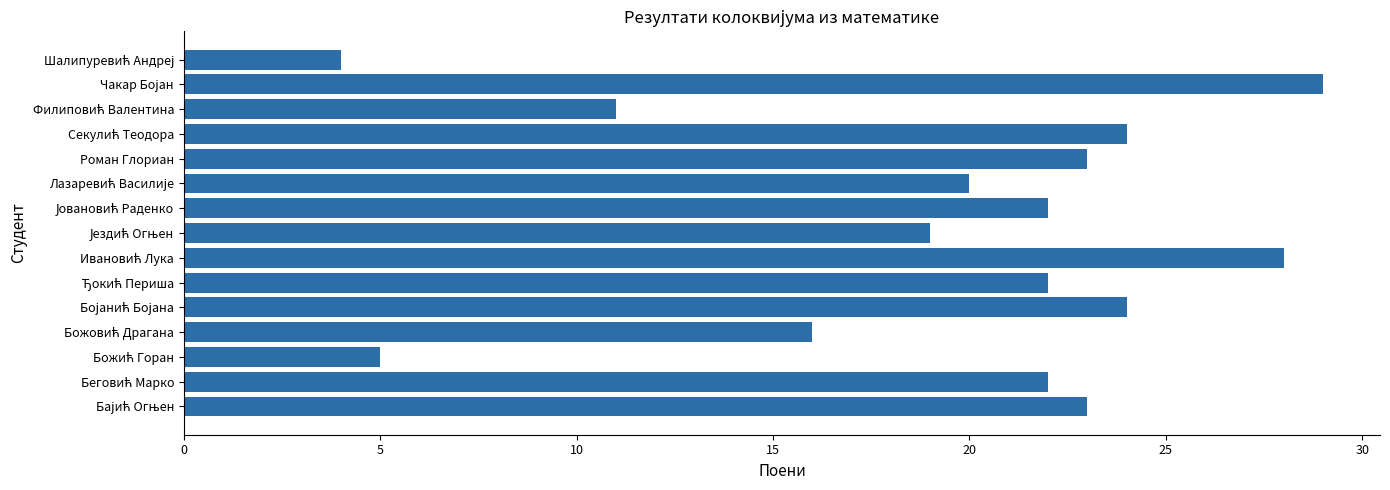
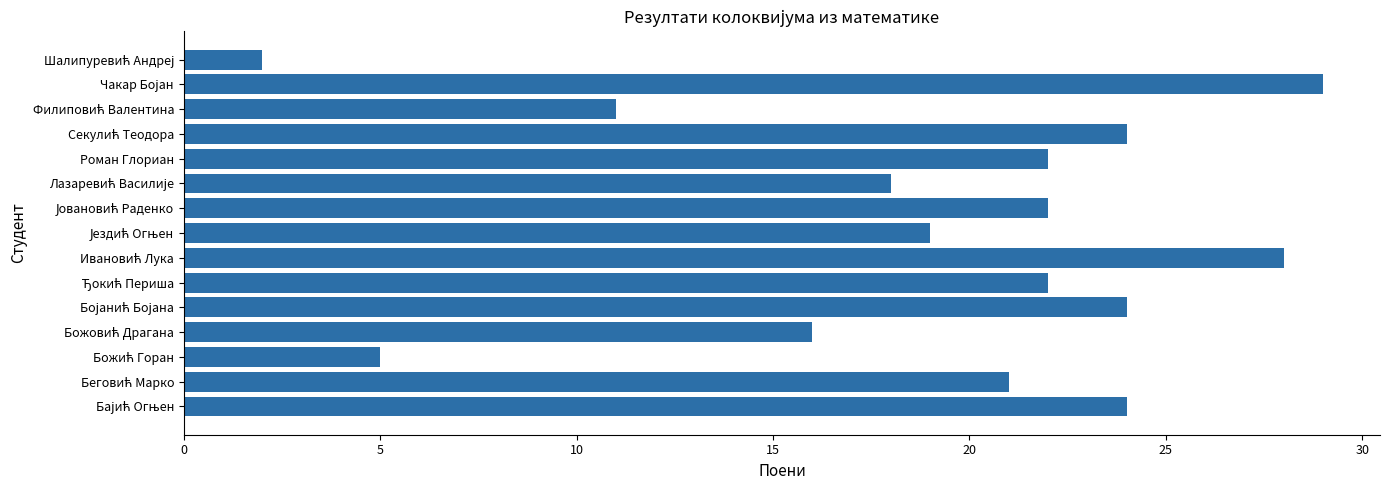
Шалипуревић Андреј: 4 -> 2
Роман Глориан: 23 -> 22
Лазаревић Василије: 20 -> 18
Беговић Марко: 22 -> 21
Бајић Огњен: 23 -> 24
